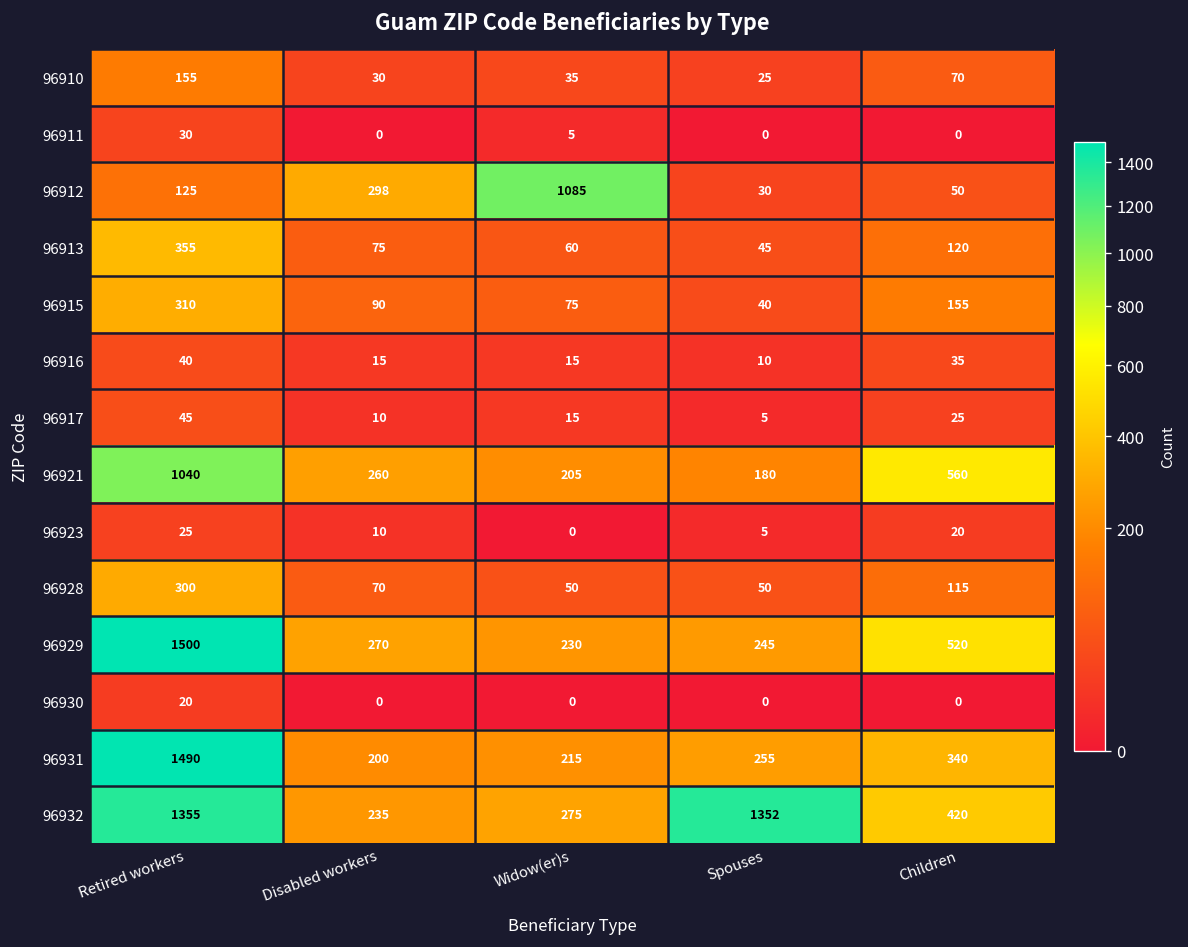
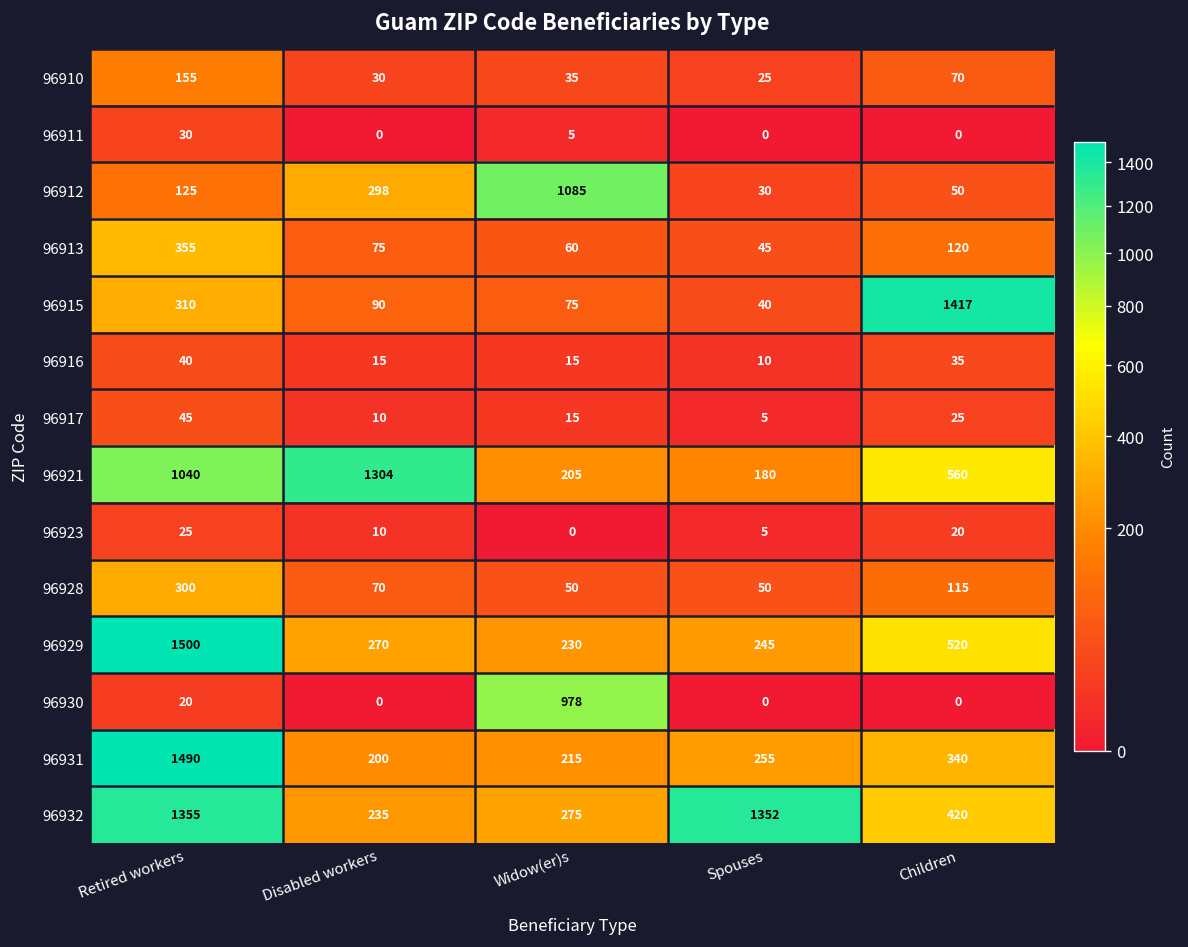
96915, Children: 155 -> 1417
96921, Disabled workers: 260 -> 1304
96930, Widow(er)s: 0 -> 978
